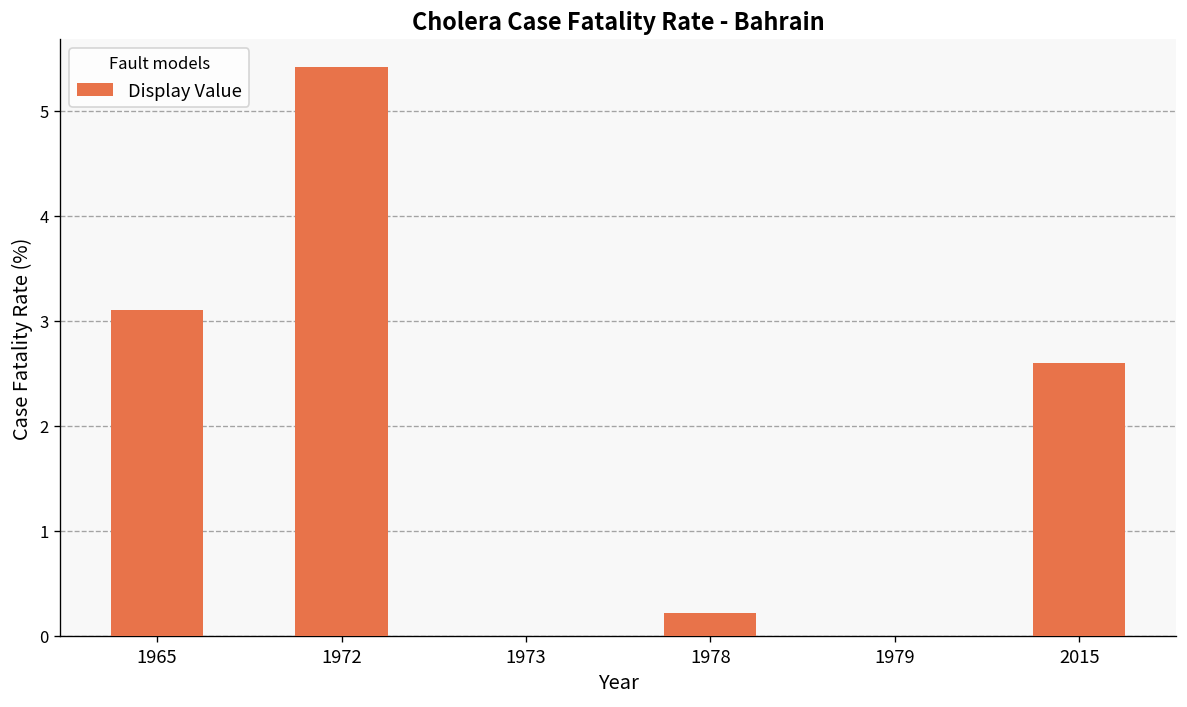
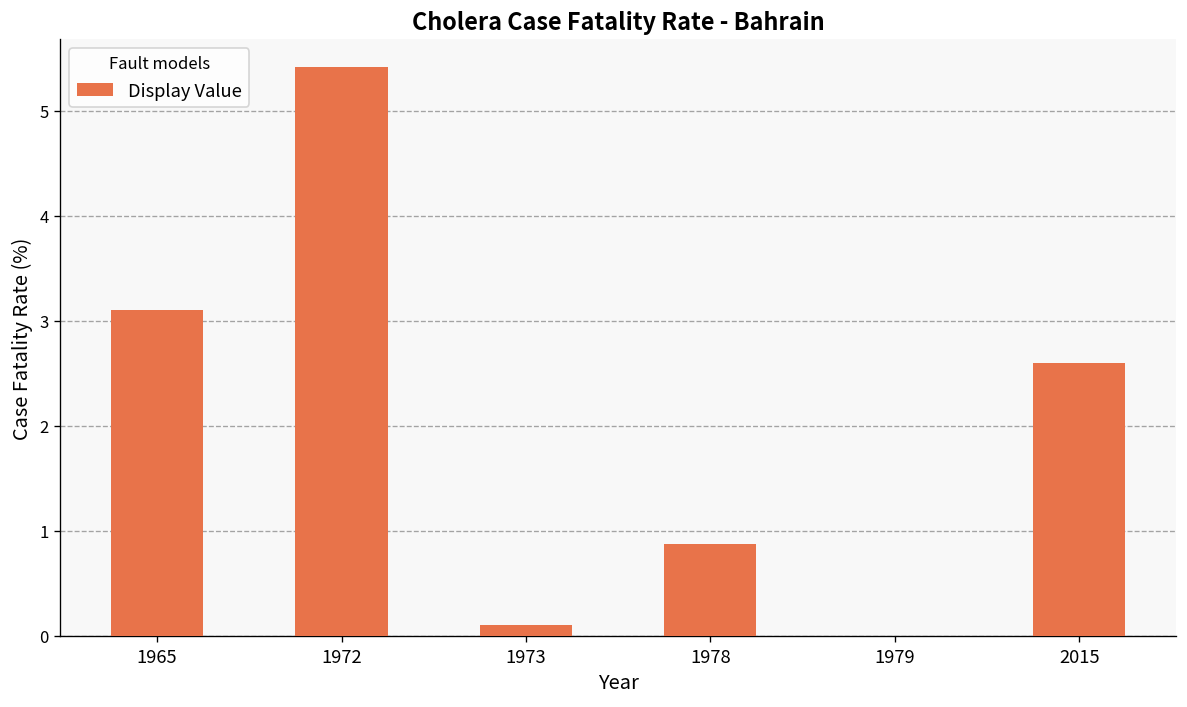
1973: 0.0 -> 0.1
1978: 0.2 -> 0.9
